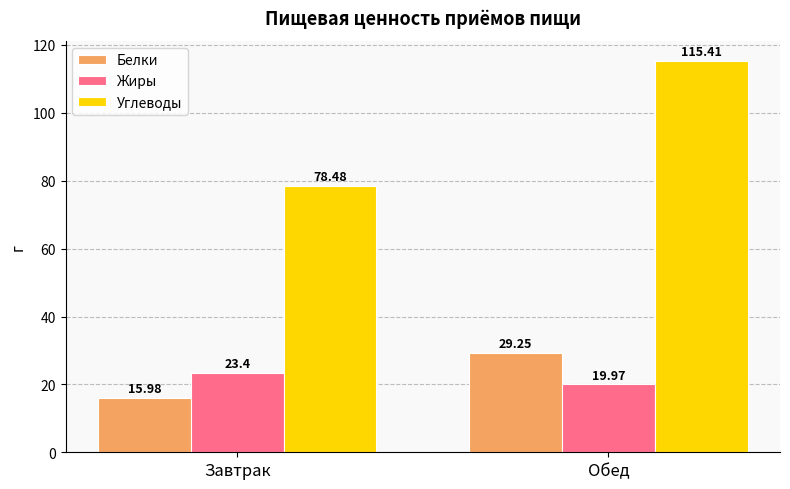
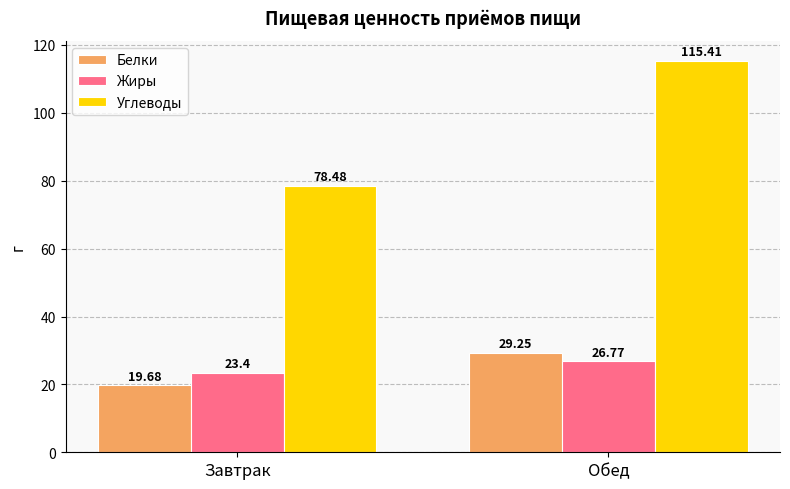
Белки, Завтрак: 15.98 -> 19.68
Жиры, Обед: 19.97 -> 26.77
